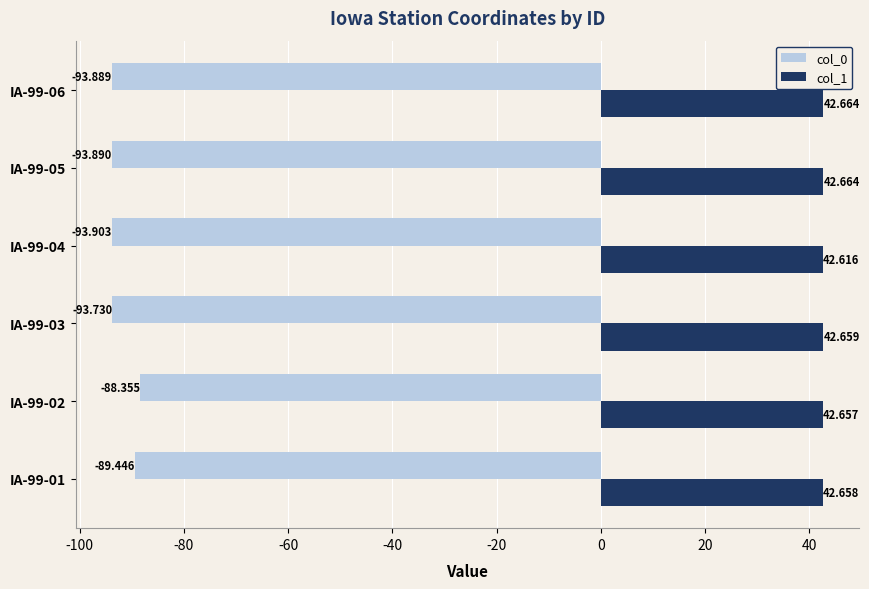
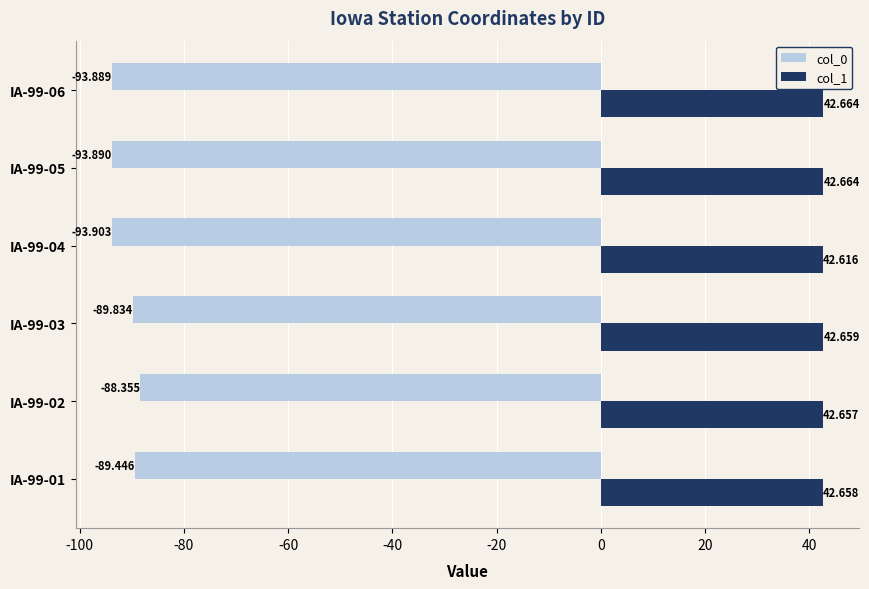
col_0, IA-99-03: -93.730 -> -89.834
